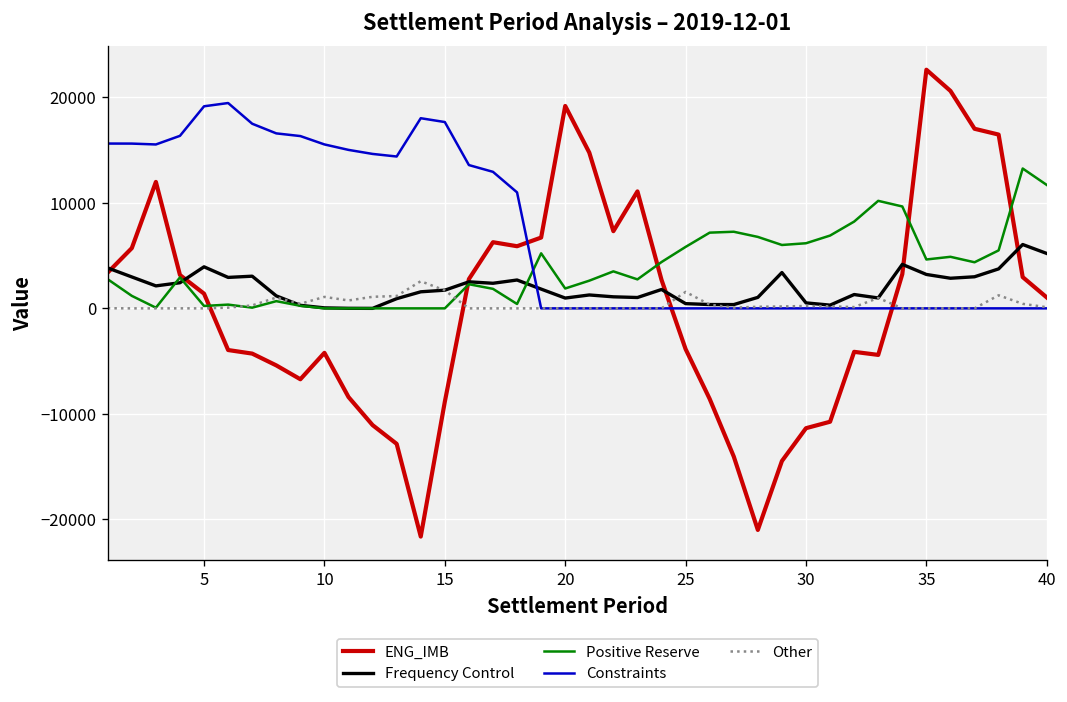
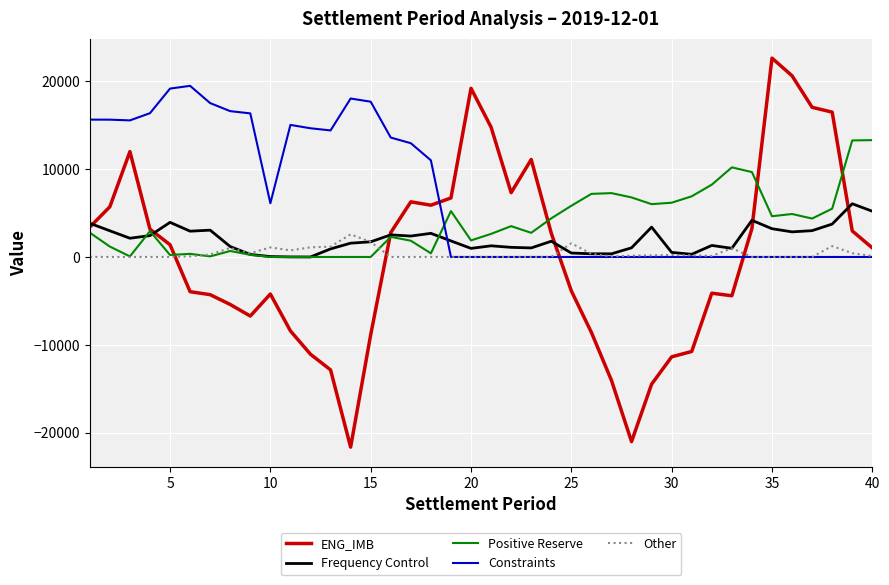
Constraints, 10: 16000 -> 6000
Positive Reserve, 40: 12000 -> 13000
